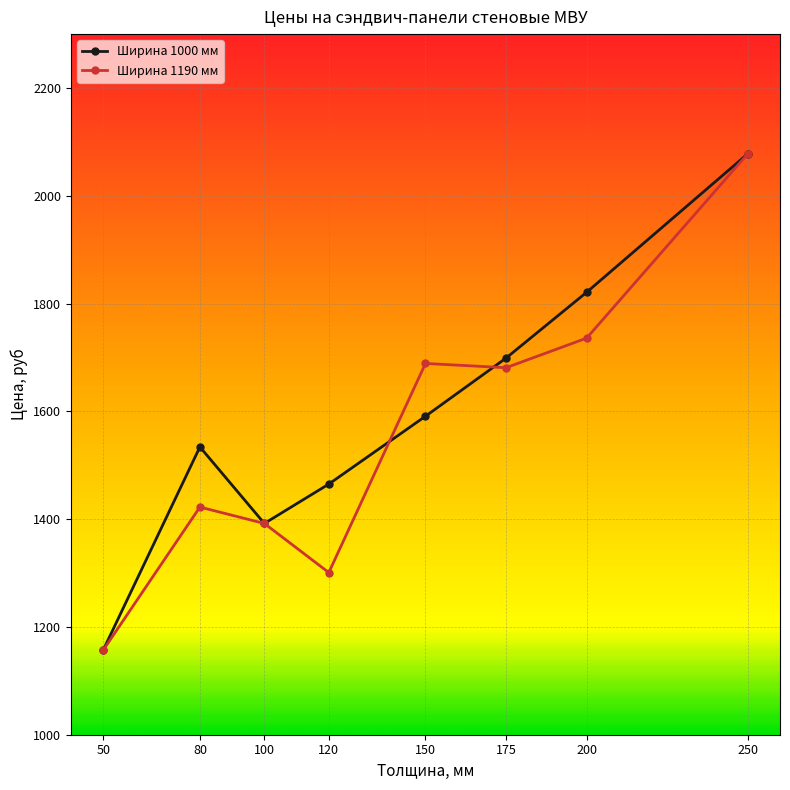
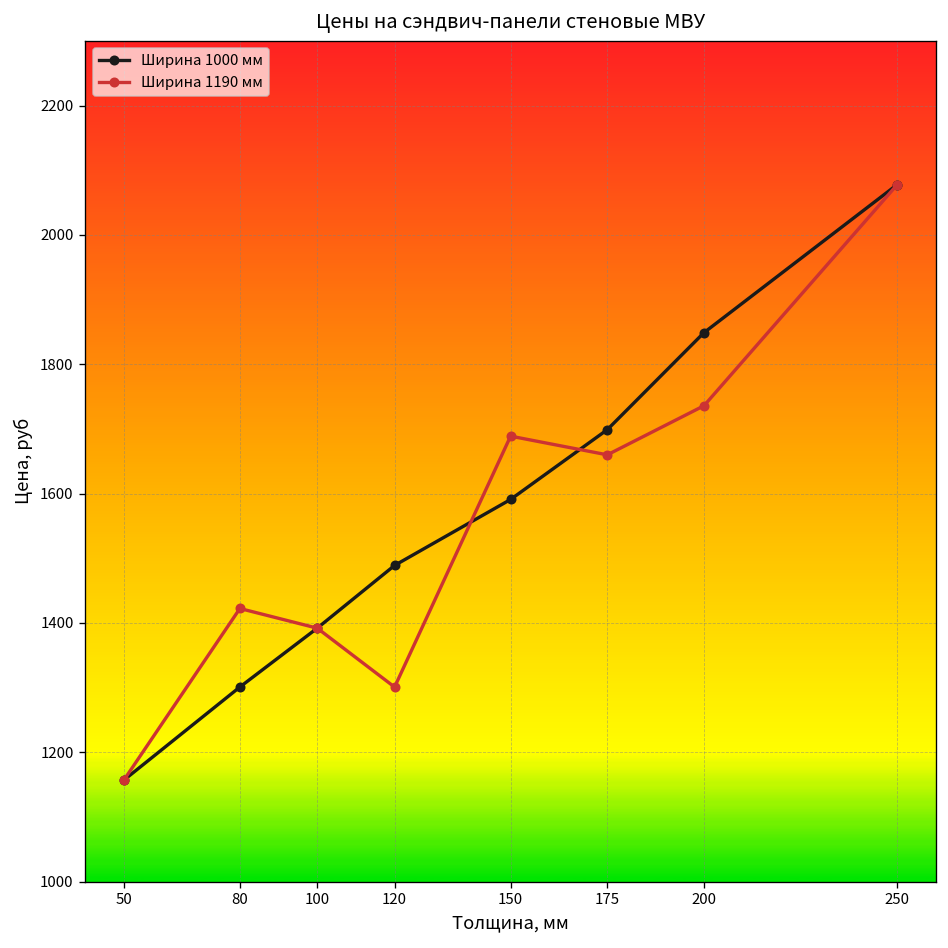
Ширина 1000 мм, 80: 1530 -> 1300
Ширина 1000 мм, 120: 1470 -> 1490
Ширина 1190 мм, 175: 1680 -> 1660
Ширина 1000 мм, 200: 1820 -> 1850
